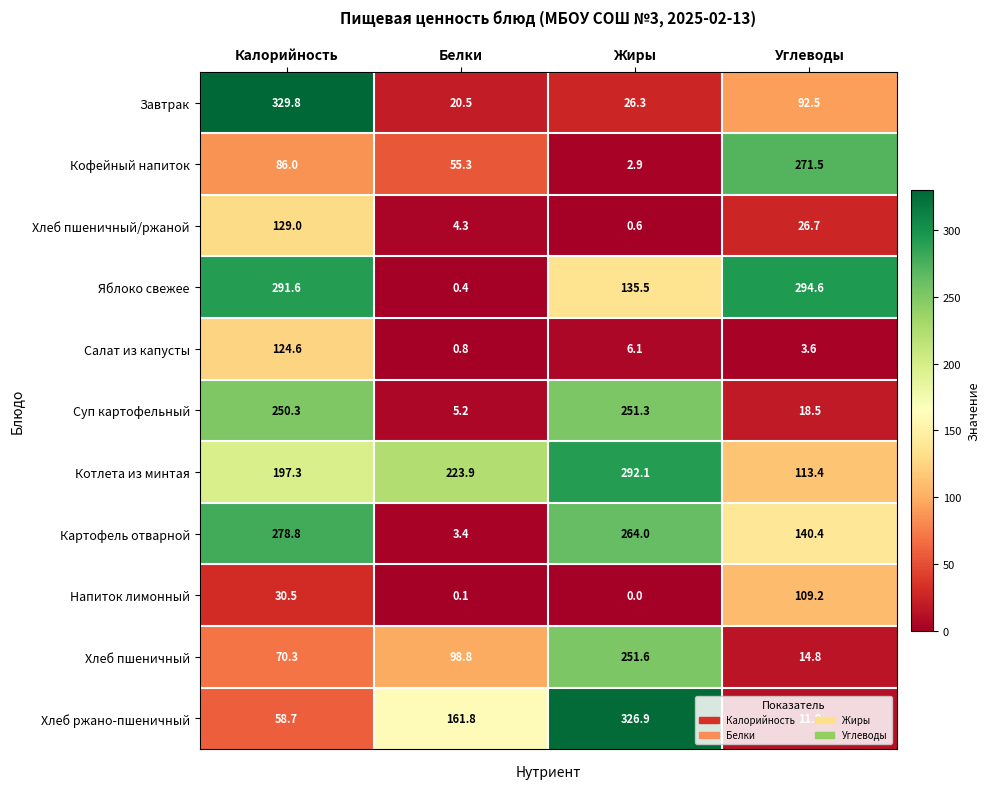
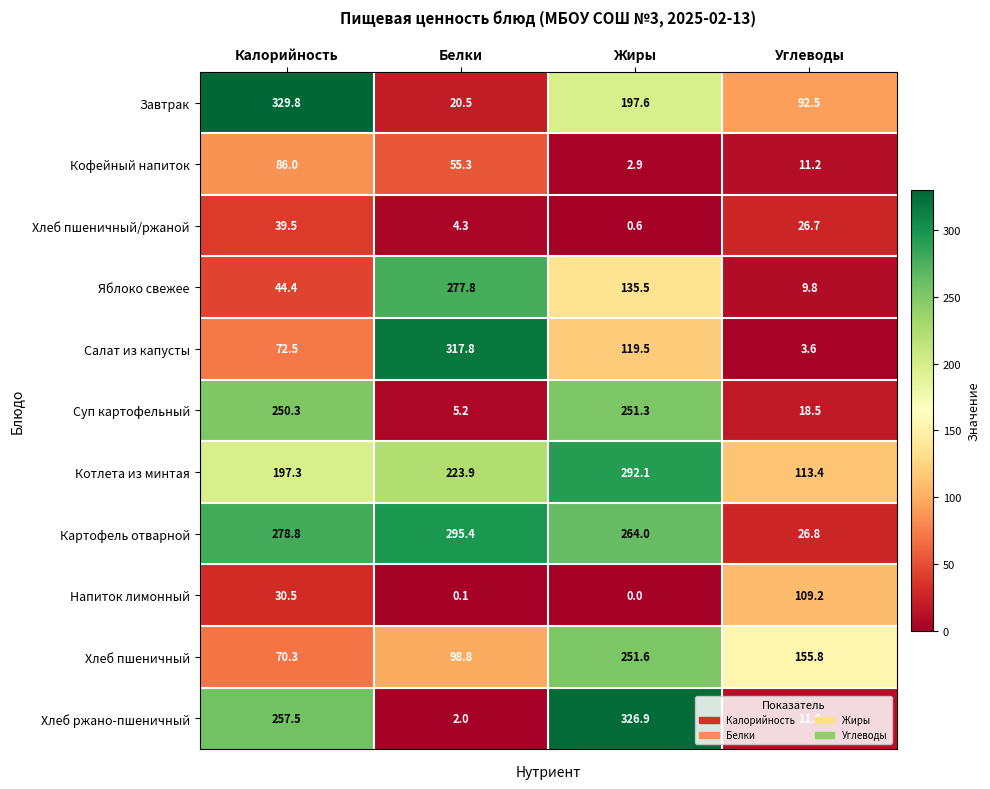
Завтрак, Жиры: 26.3 -> 197.6
Кофейный напиток, Углеводы: 271.5 -> 11.2
Хлеб пшеничный/ржаной, Калорийность: 129.0 -> 39.5
Яблоко свежее, Калорийность: 291.6 -> 44.4
Яблоко свежее, Белки: 0.4 -> 277.8
Яблоко свежее, Углеводы: 294.6 -> 9.8
Салат из капусты, Калорийность: 124.6 -> 72.5
Салат из капусты, Белки: 0.8 -> 317.8
Салат из капусты, Жиры: 6.1 -> 119.5
Картофель отварной, Белки: 3.4 -> 295.4
Картофель отварной, Углеводы: 140.4 -> 26.8
Хлеб пшеничный, Углеводы: 14.8 -> 155.8
Хлеб ржано-пшеничный, Калорийность: 58.7 -> 257.5
Хлеб ржано-пшеничный, Белки: 161.8 -> 2.0
